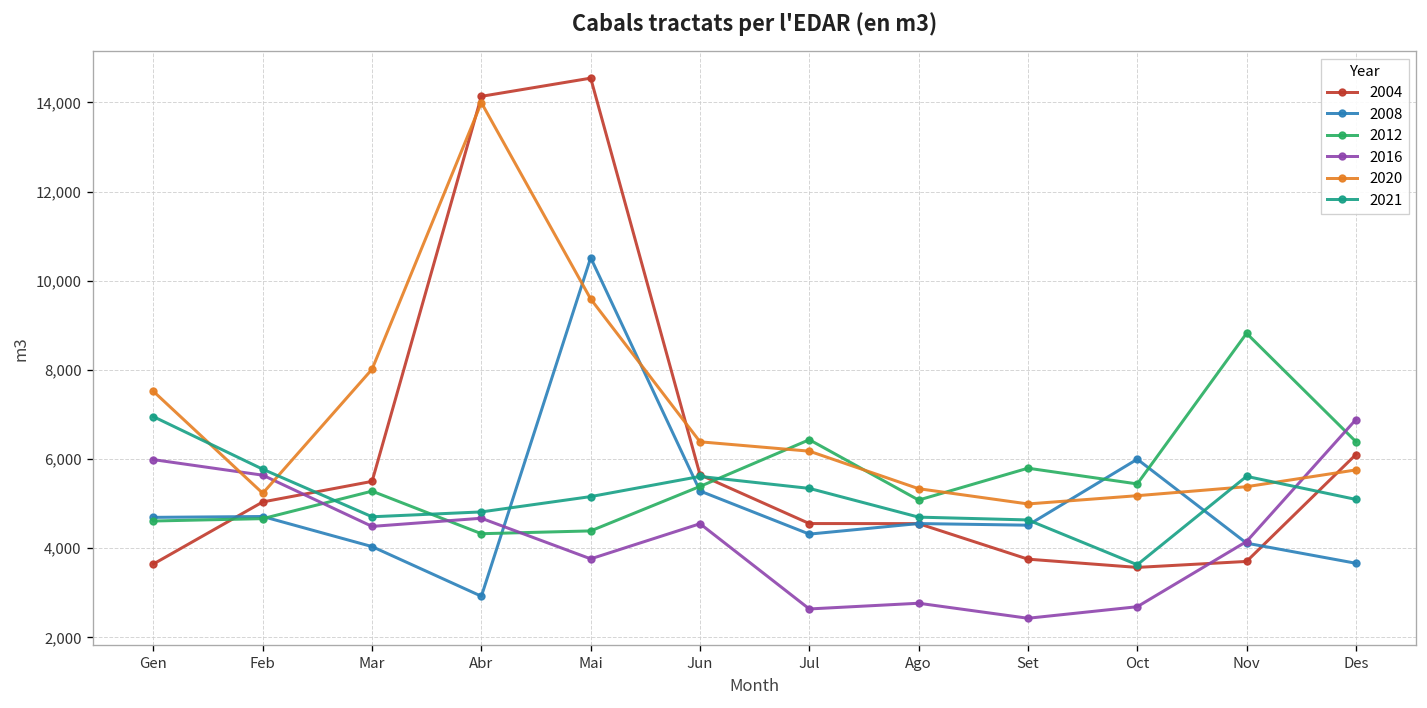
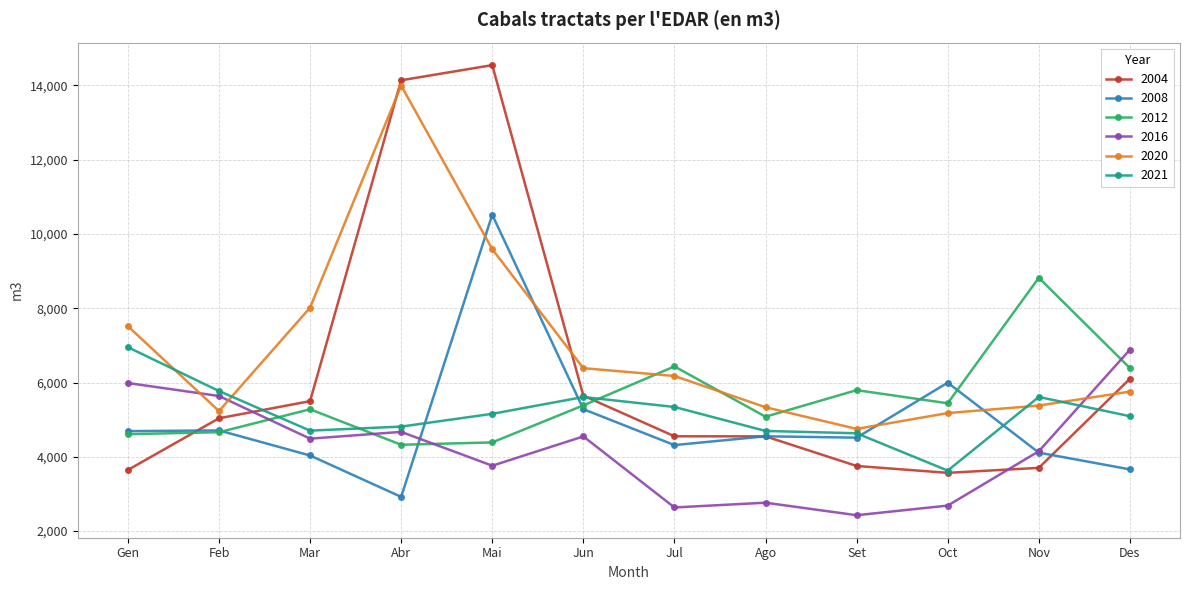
2020, Set: 5,000 -> 4,800
